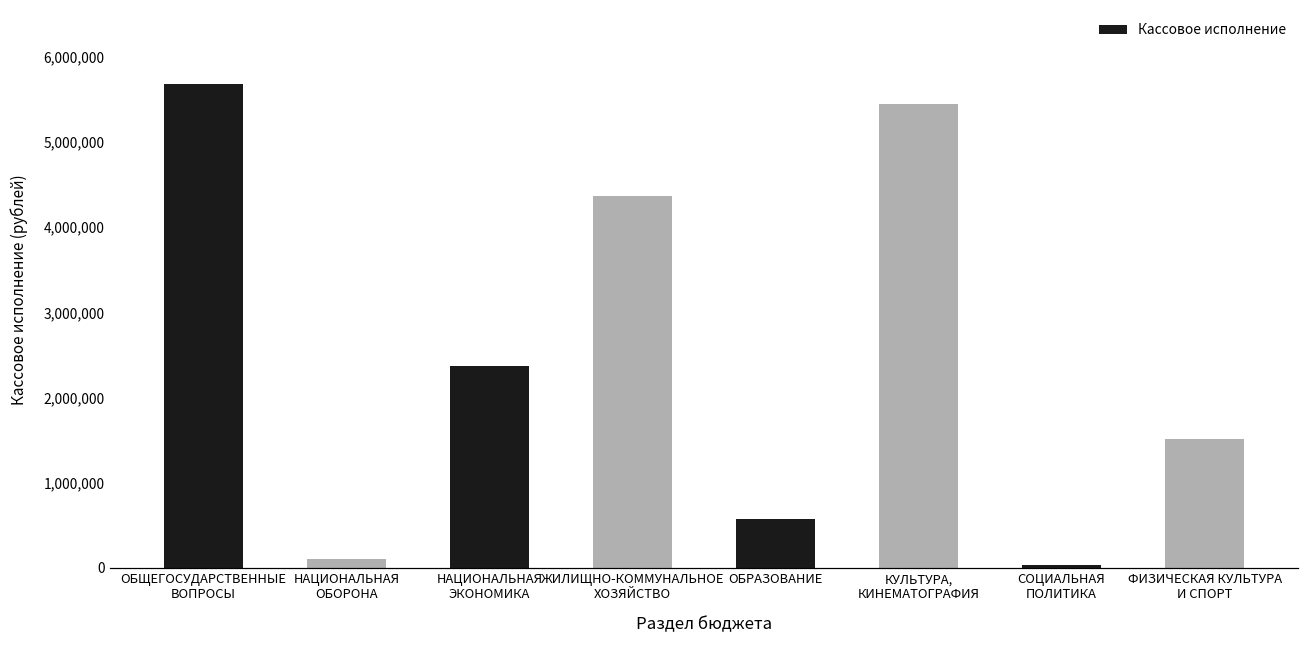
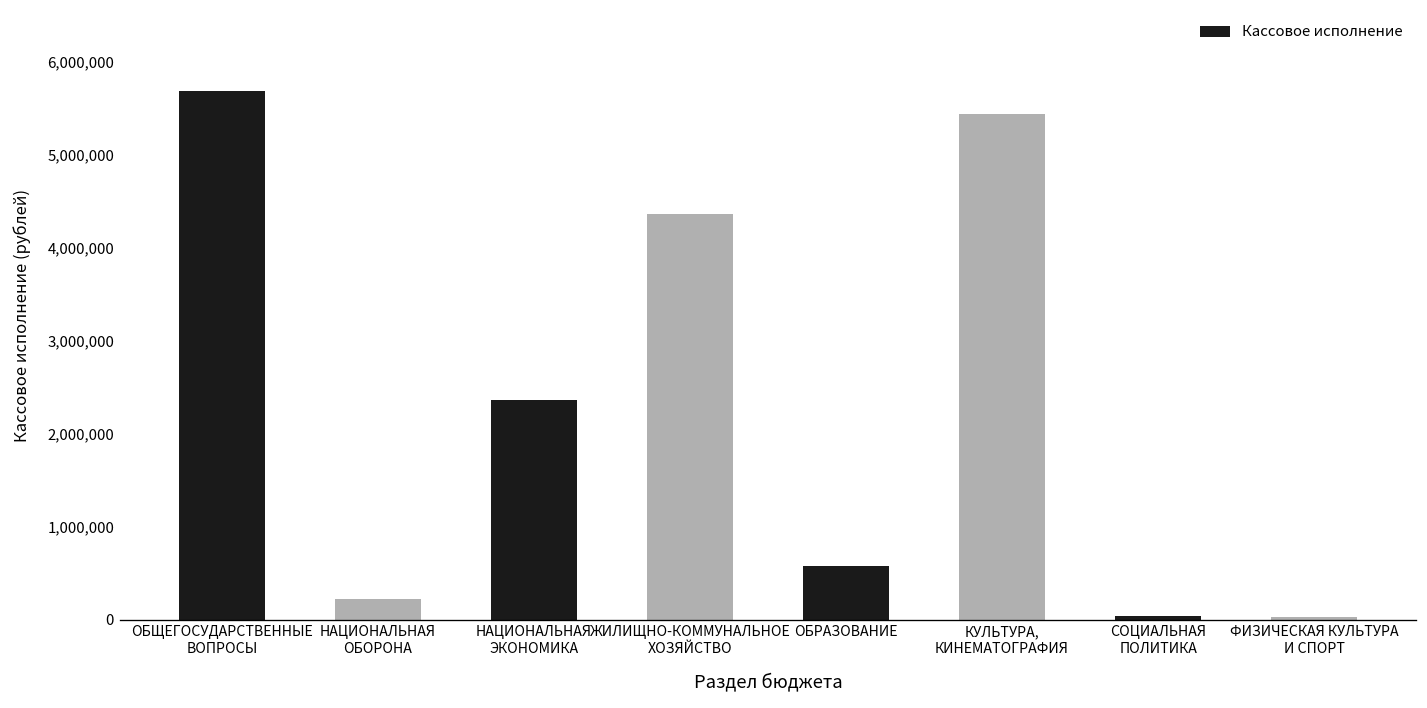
НАЦИОНАЛЬНАЯ ОБОРОНА: 100,000 -> 200,000
ФИЗИЧЕСКАЯ КУЛЬТУРА И СПОРТ: 1,500,000 -> 0
